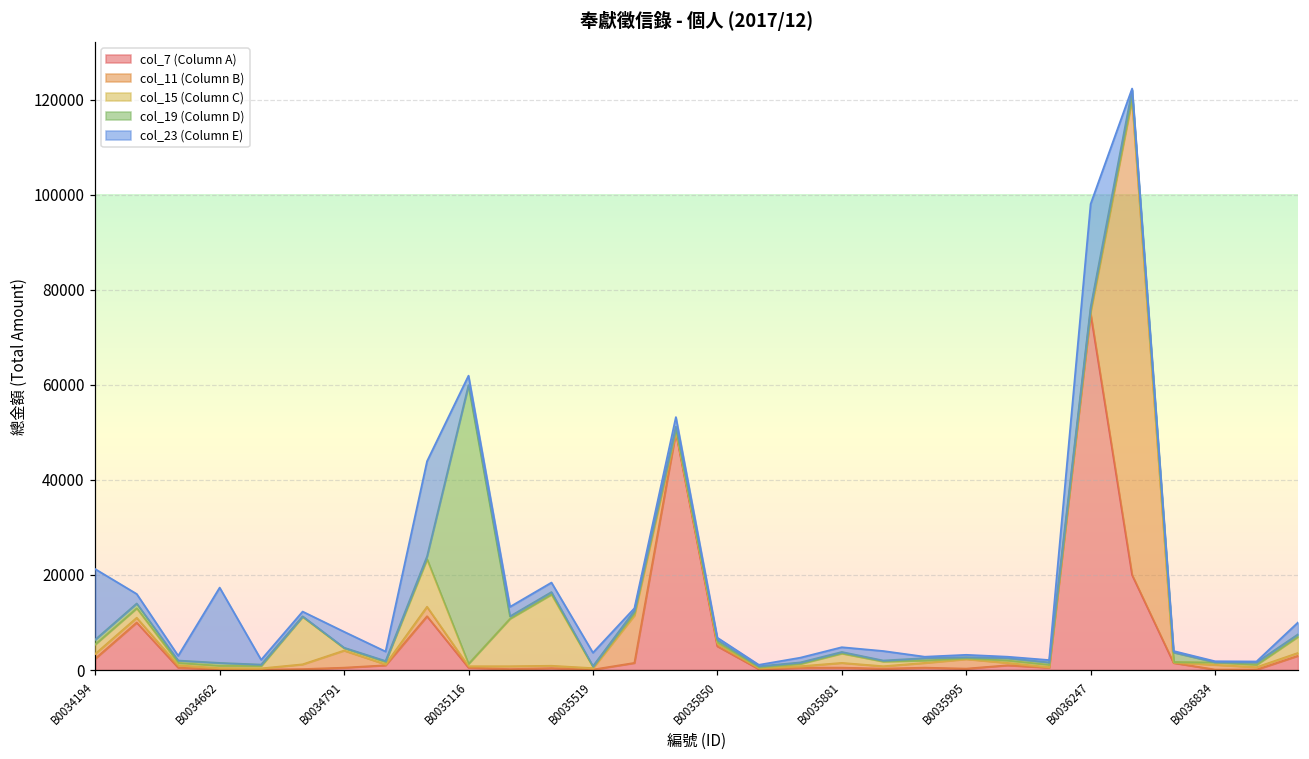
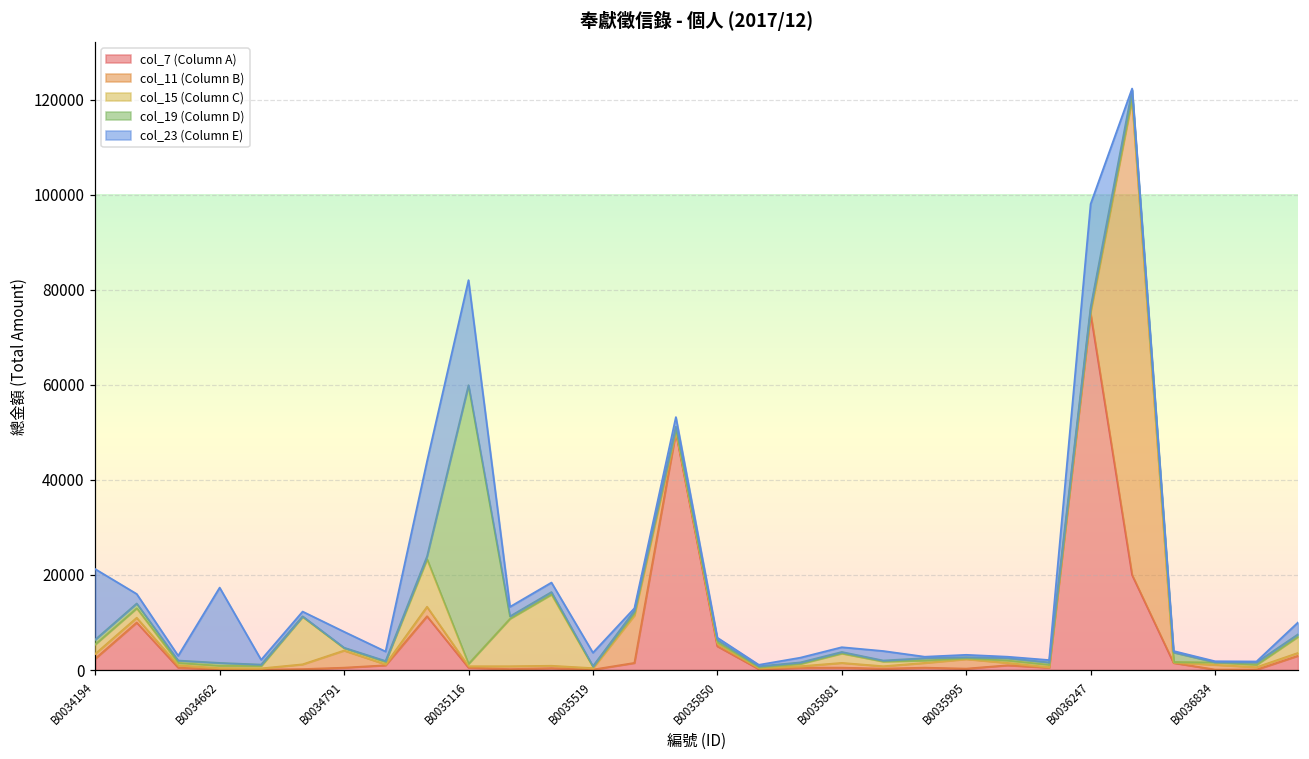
col_23 (Column E), B0035116: 2000 -> 22000
